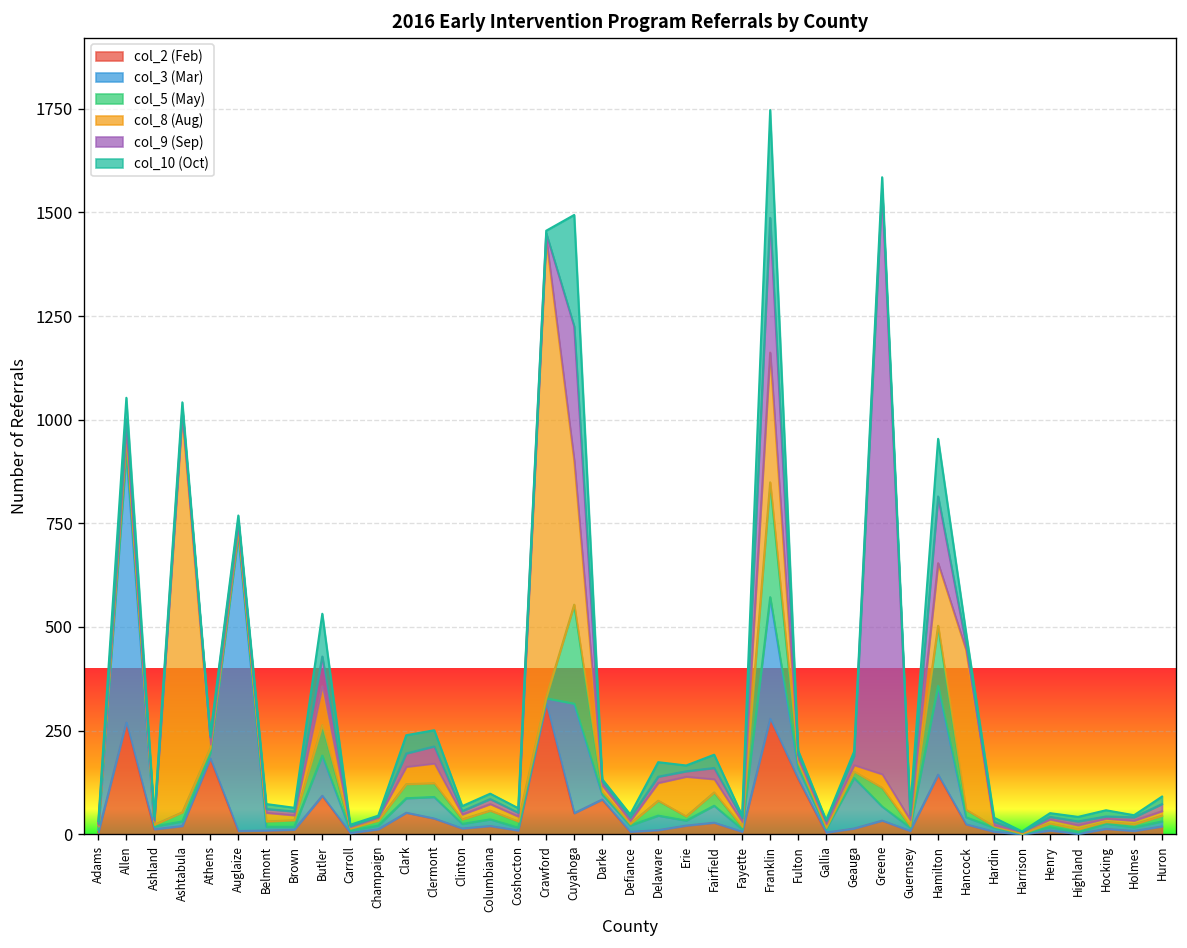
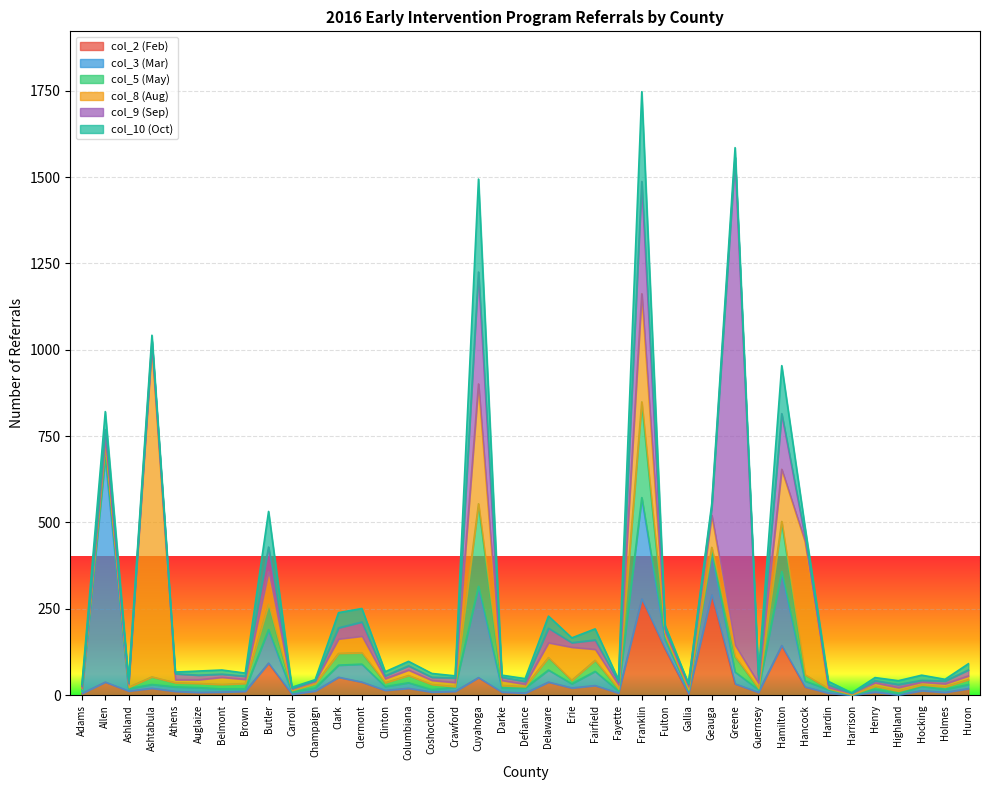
col_2 (Feb), Allen: 270 -> 40
col_2 (Feb), Athens: 180 -> 10
col_3 (Mar), Auglaize: 710 -> 10
col_2 (Feb), Crawford: 320 -> 10
col_8 (Aug), Crawford: 1110 -> 10
col_2 (Feb), Darke: 80 -> 10
col_2 (Feb), Delaware: 10 -> 40
col_9 (Sep), Delaware: 20 -> 40
col_2 (Feb), Geauga: 10 -> 290
col_8 (Aug), Geauga: 20 -> 90
